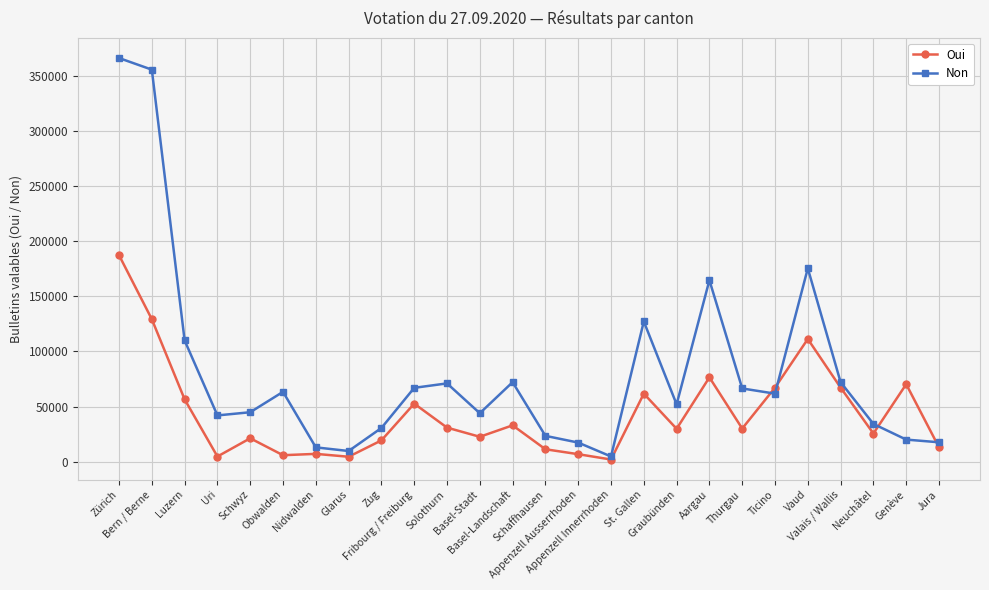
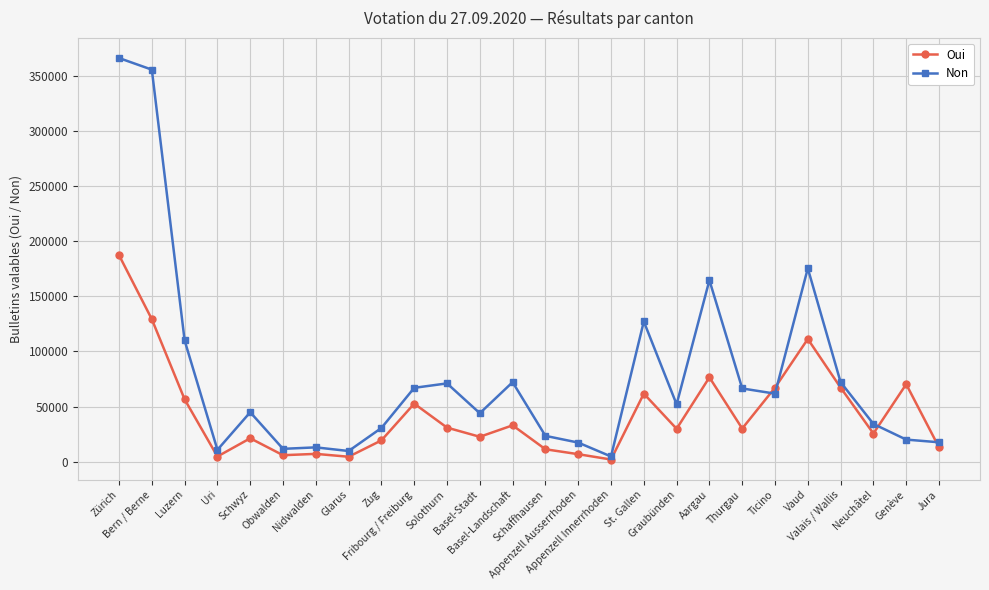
Non, Uri: 42000 -> 11000
Non, Obwalden: 63000 -> 12000
